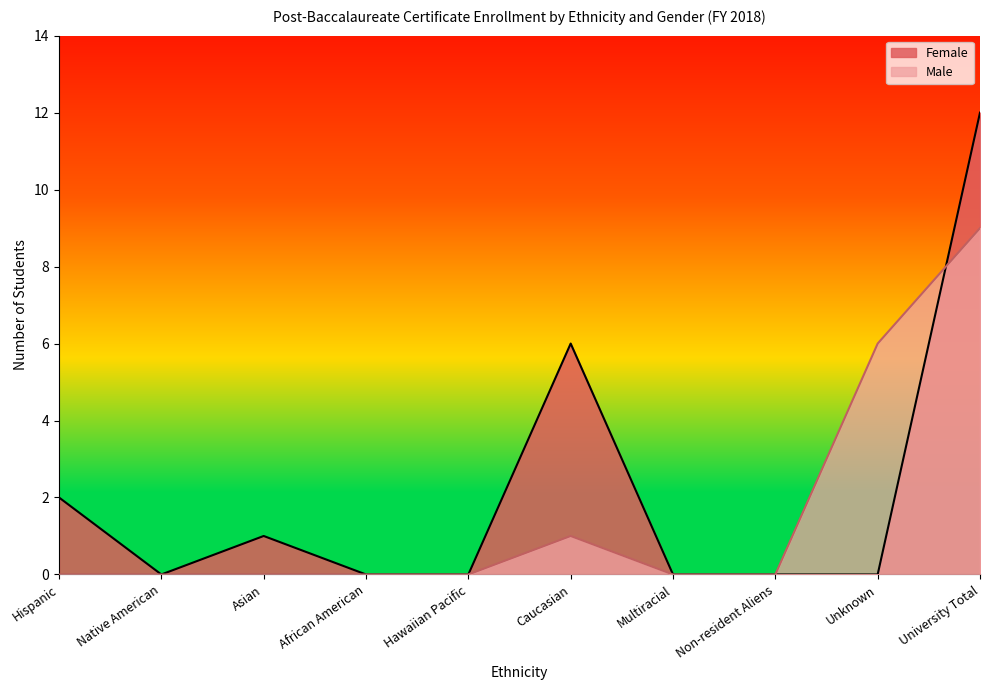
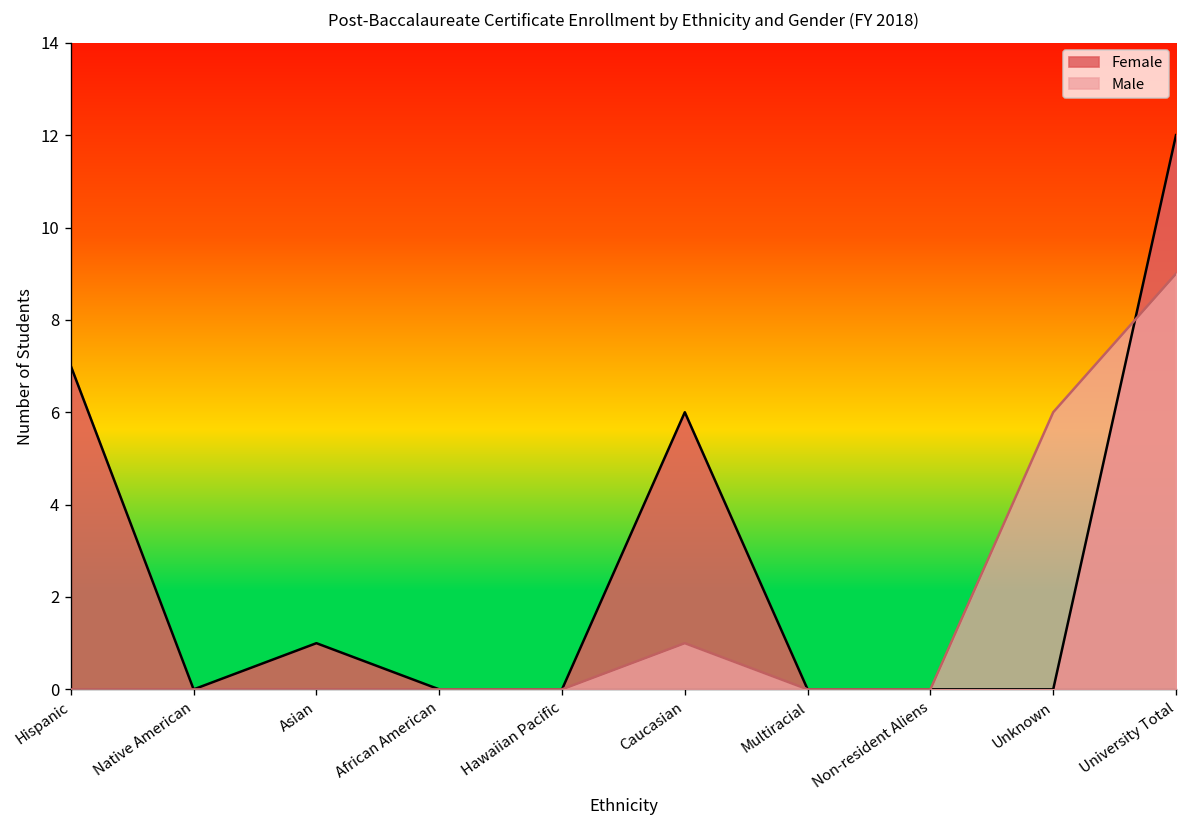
Female, Hispanic: 2 -> 7
